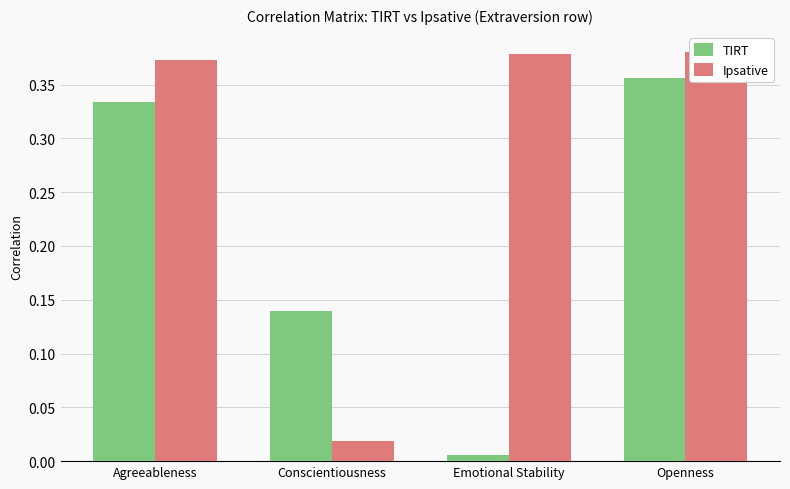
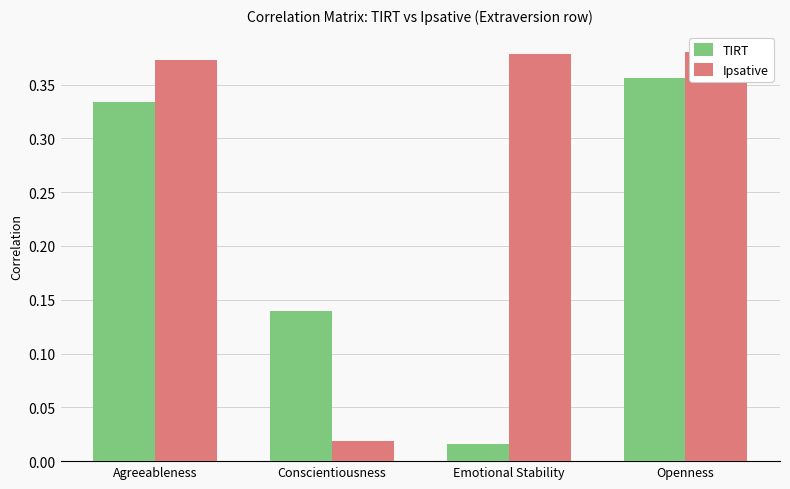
TIRT, Emotional Stability: 0.006 -> 0.016
